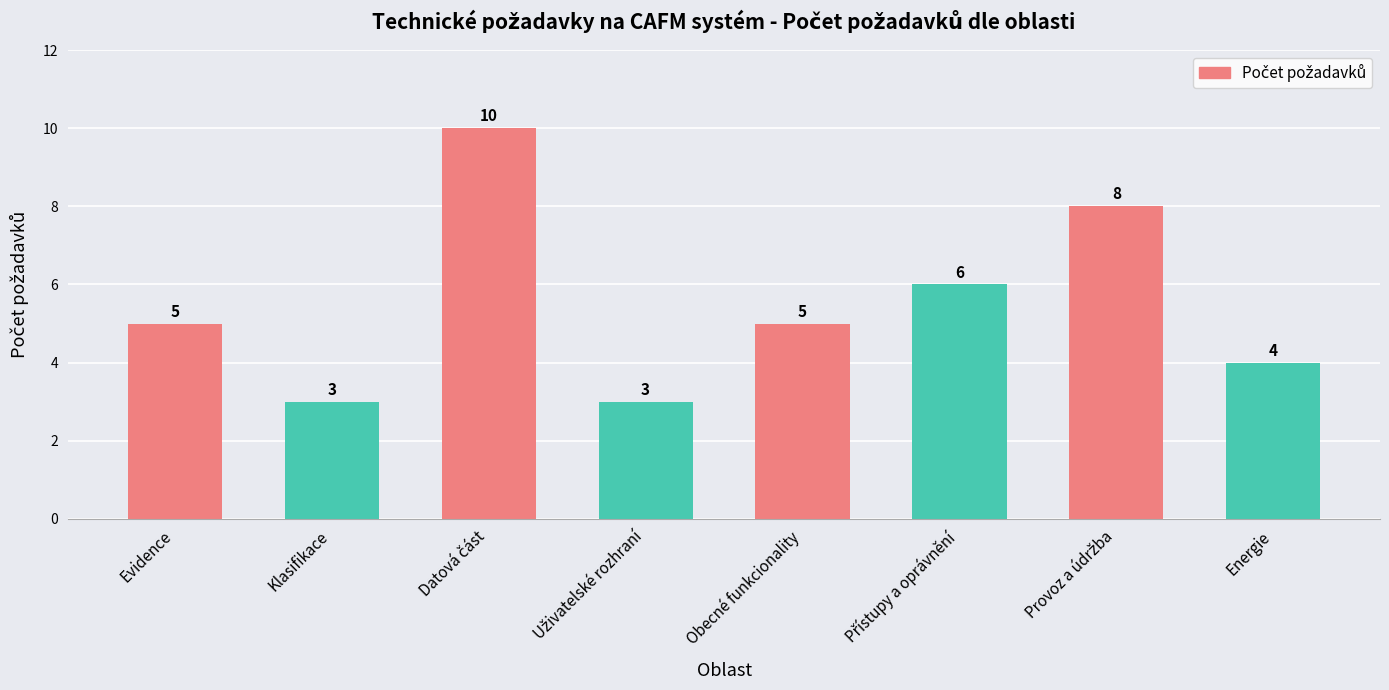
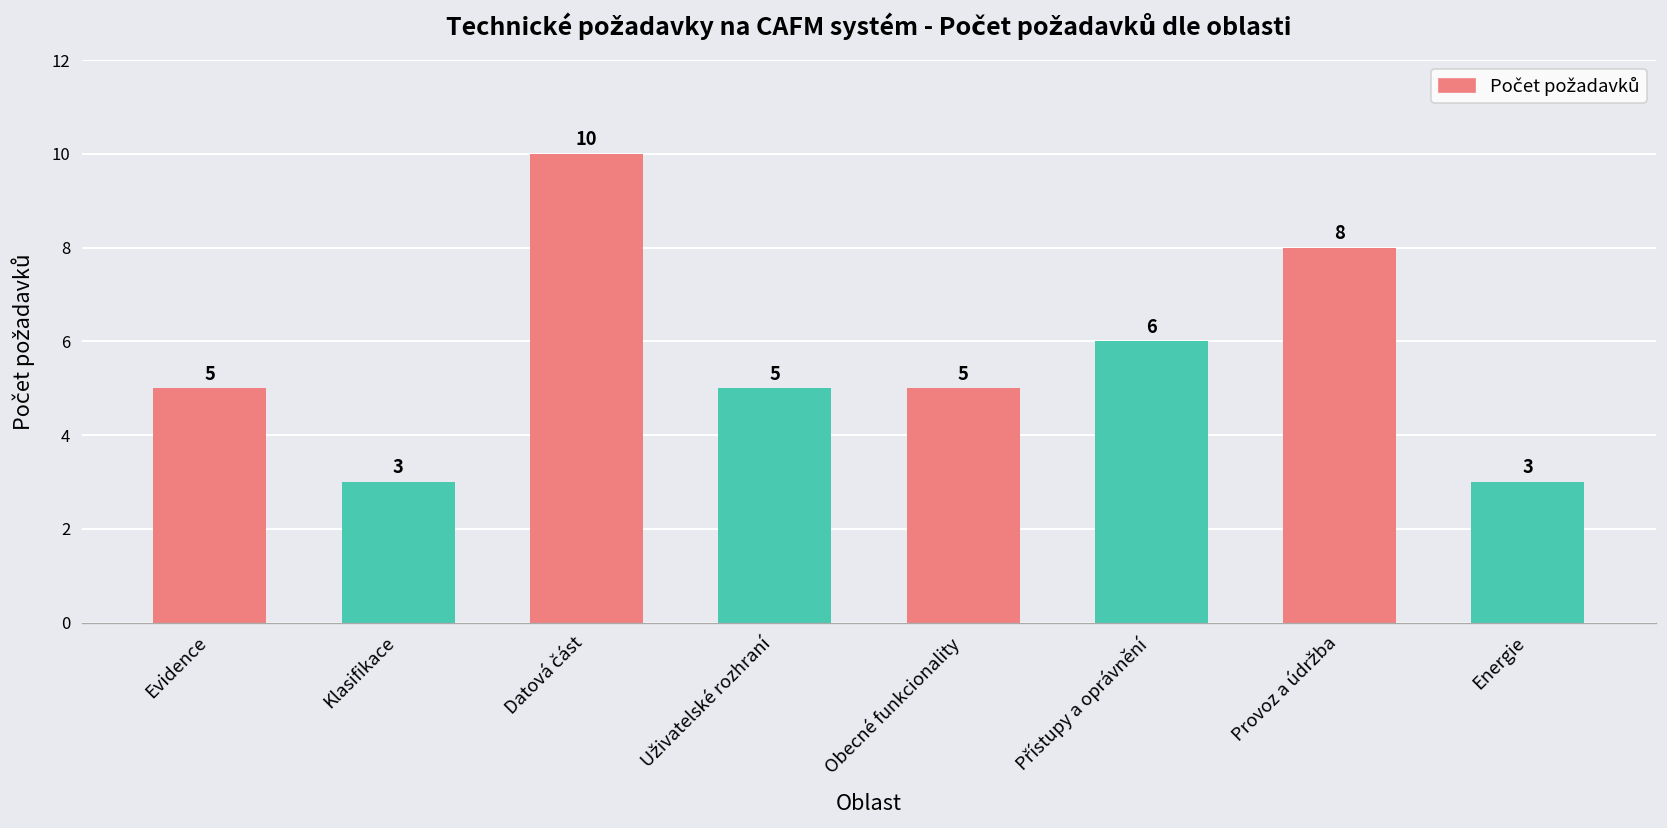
Uživatelské rozhraní: 3 -> 5
Energie: 4 -> 3
